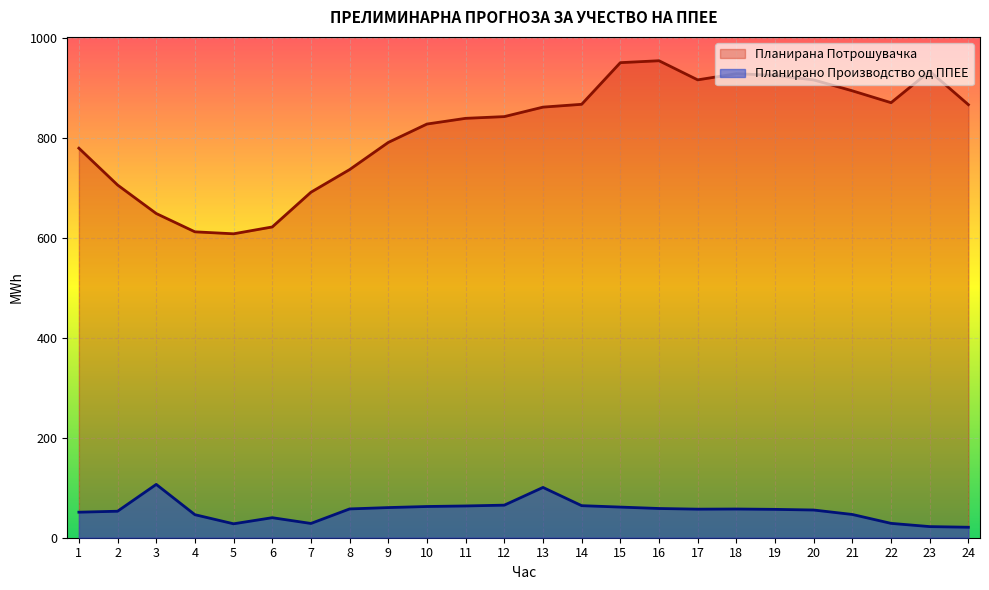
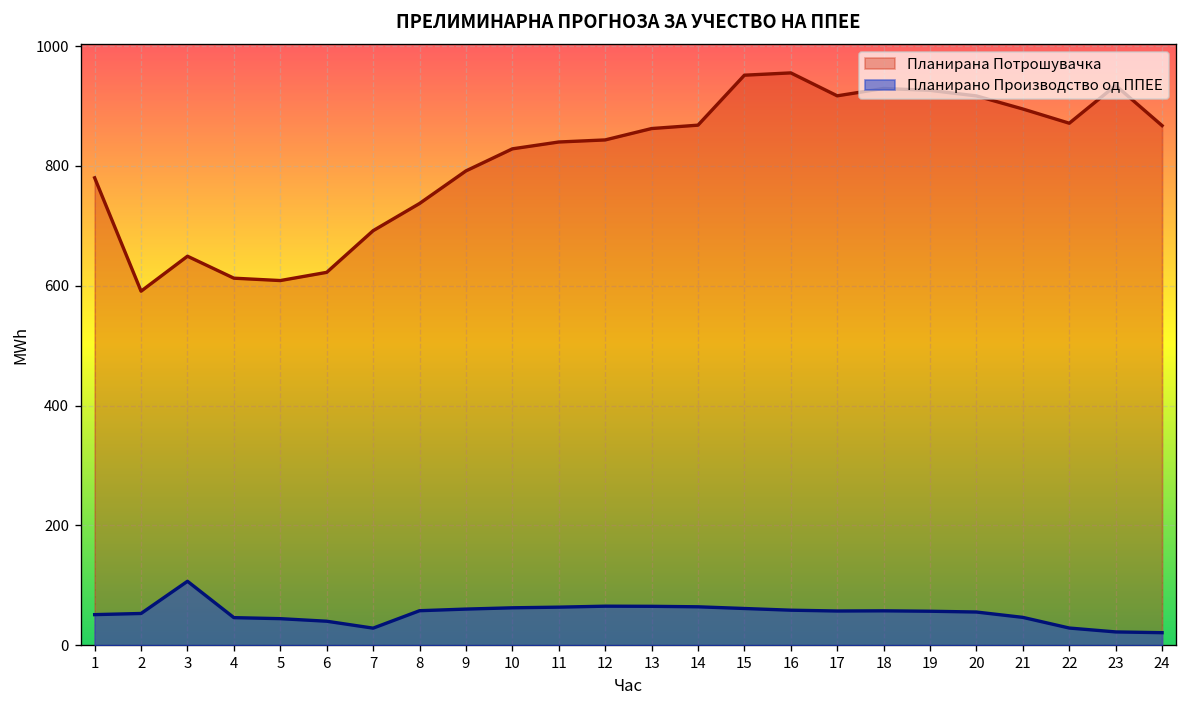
Планирана Потрошувачка, 2: 710 -> 590
Планирано Производство од ППЕЕ, 5: 30 -> 40
Планирано Производство од ППЕЕ, 13: 100 -> 60
